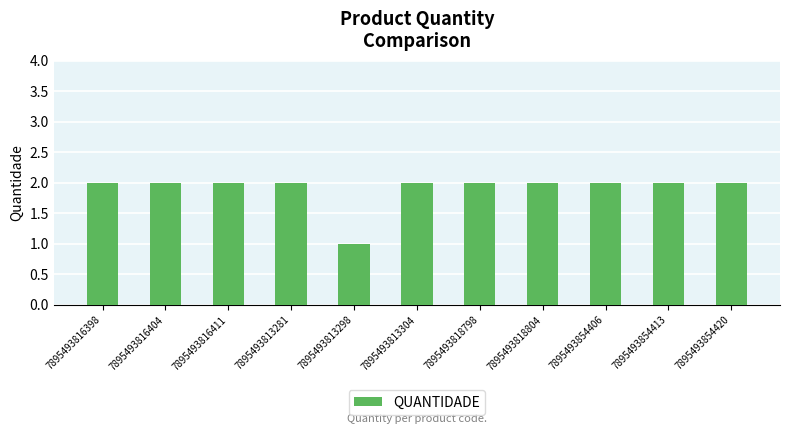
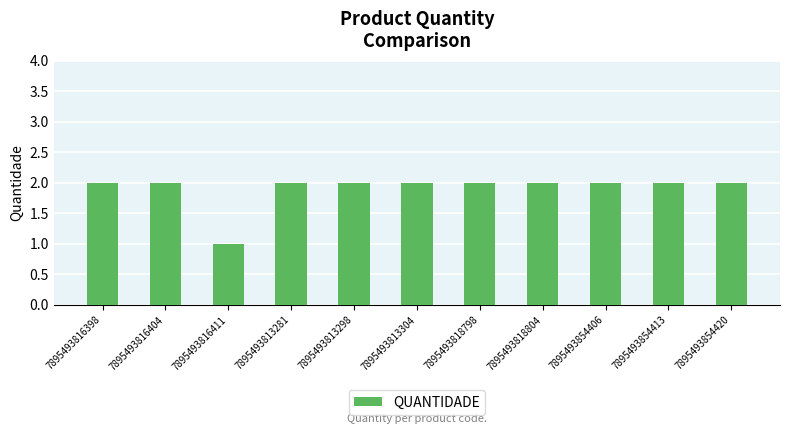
7895493816411: 2 -> 1
7895493813298: 1 -> 2
